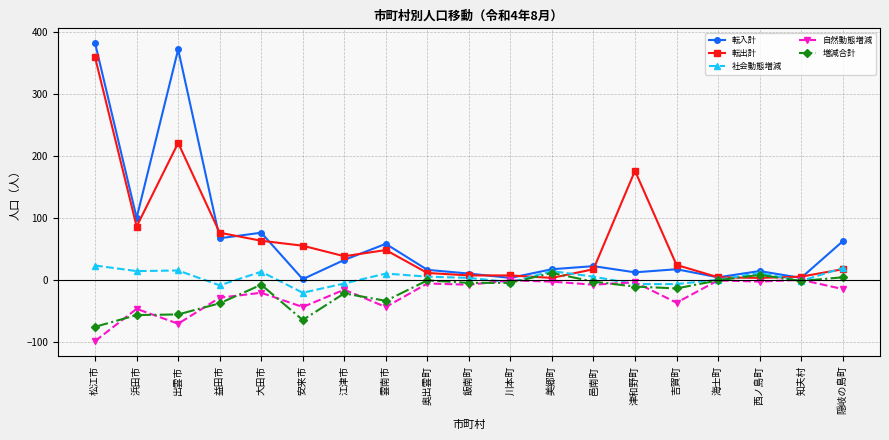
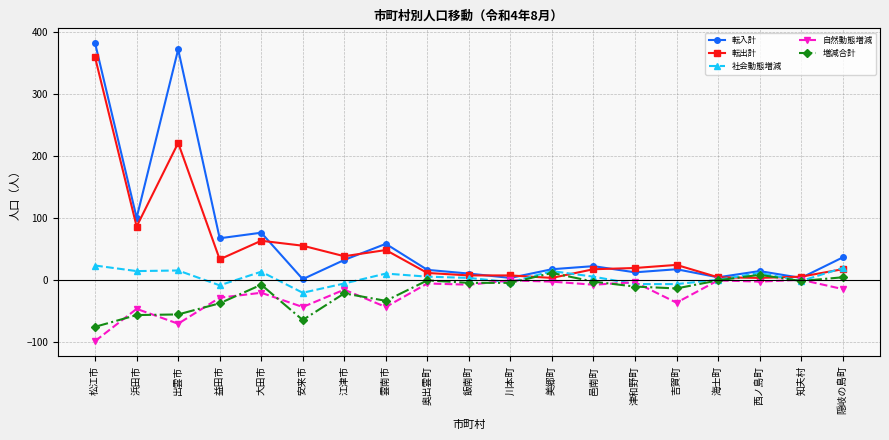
転出計, 益田市: 80 -> 30
転出計, 津和野町: 180 -> 20
転入計, 隠岐の島町: 60 -> 40
